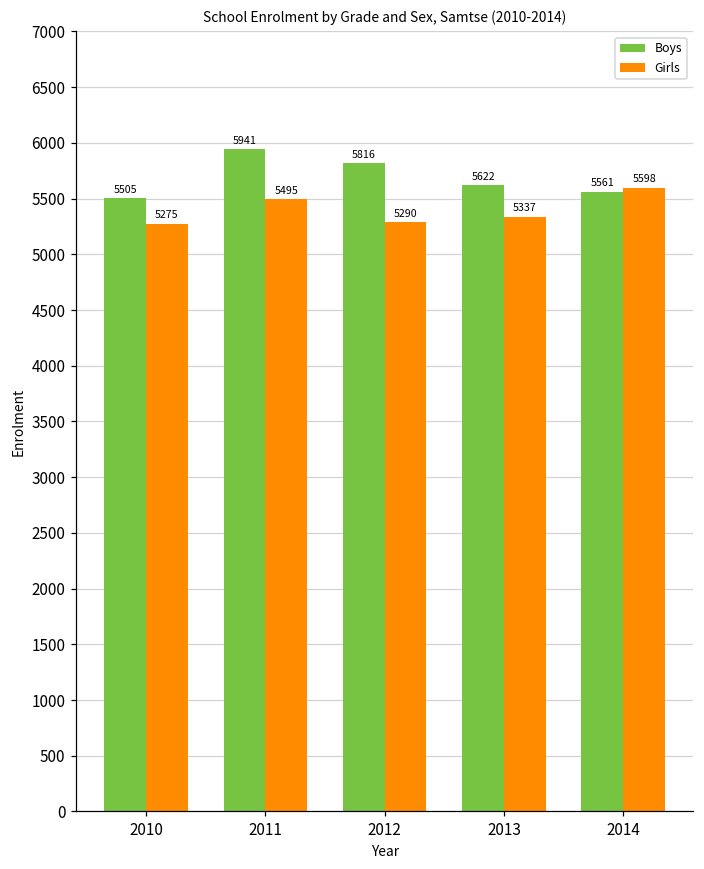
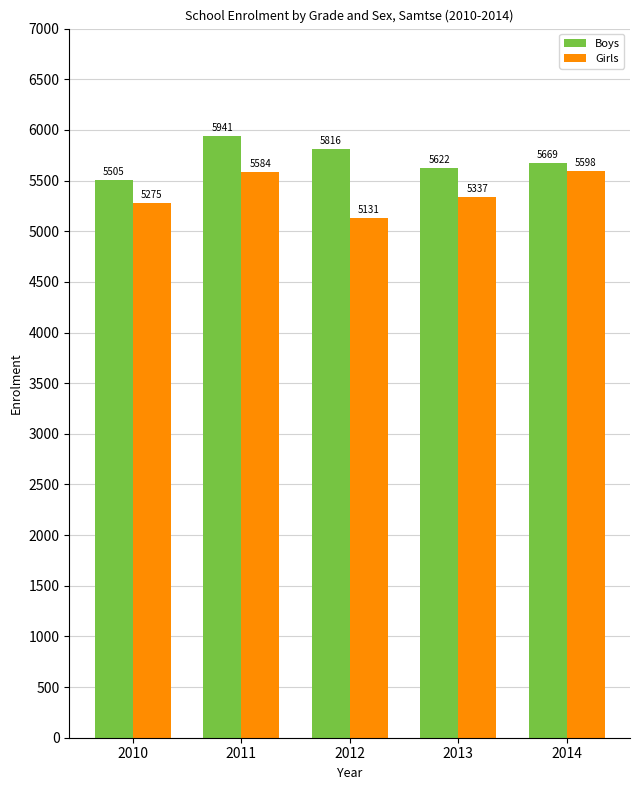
Girls, 2011: 5495 -> 5584
Girls, 2012: 5290 -> 5131
Boys, 2014: 5561 -> 5669
